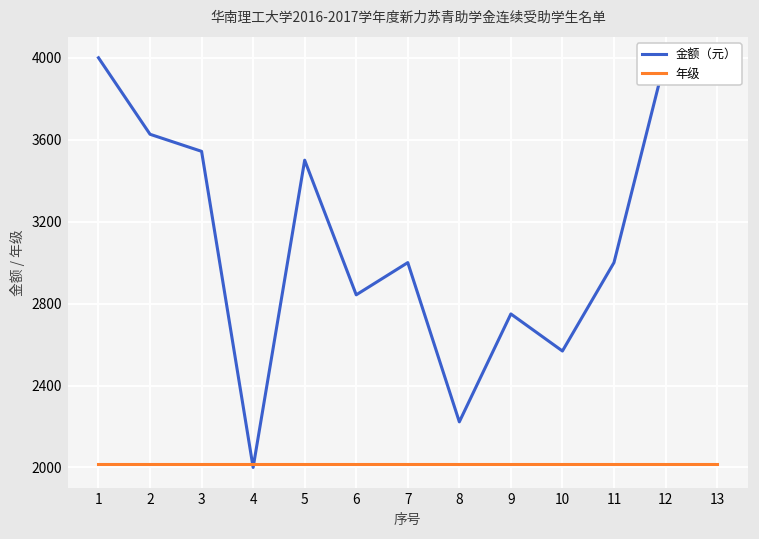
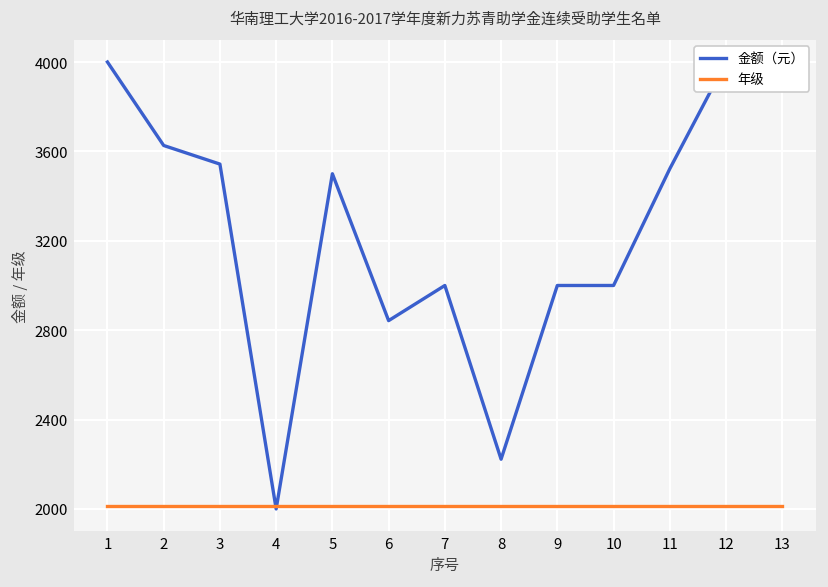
金额（元）, 9: 2750 -> 3000
金额（元）, 10: 2570 -> 3000
金额（元）, 11: 3000 -> 3520
